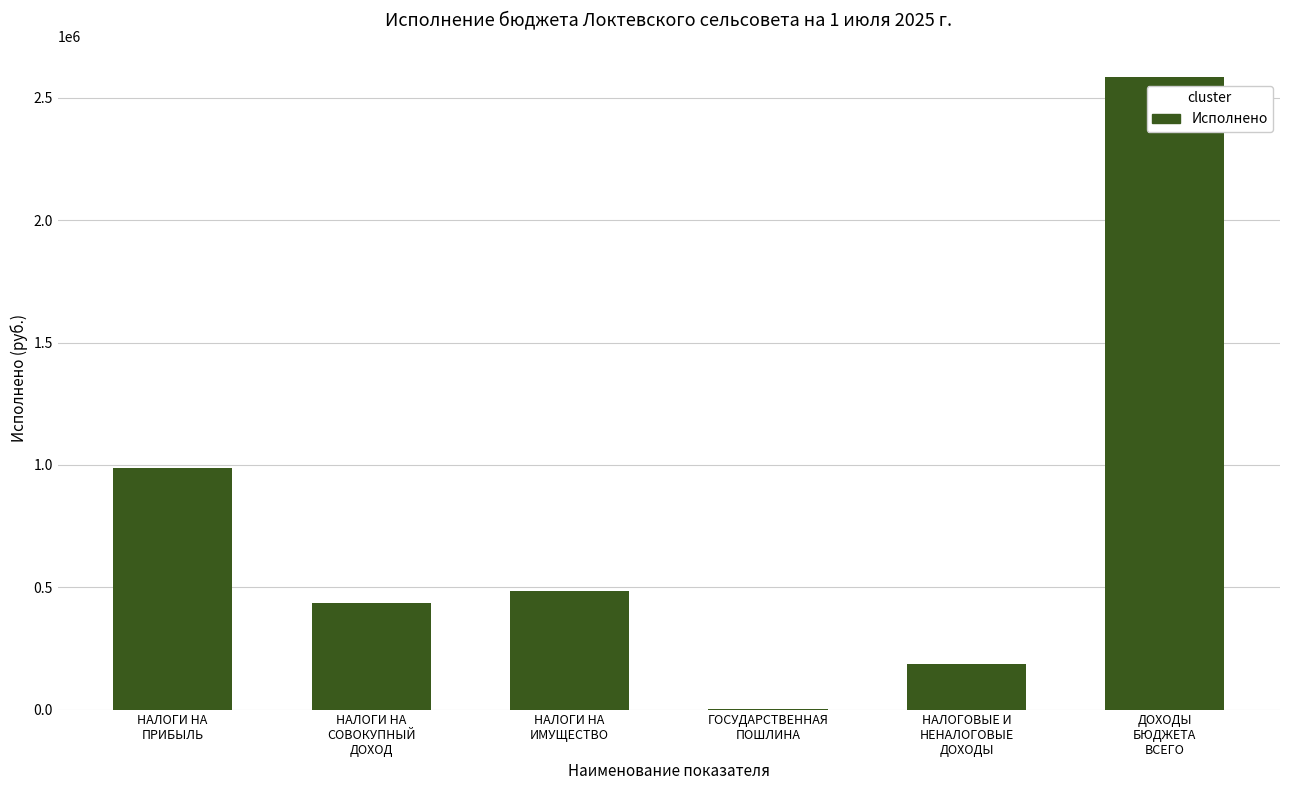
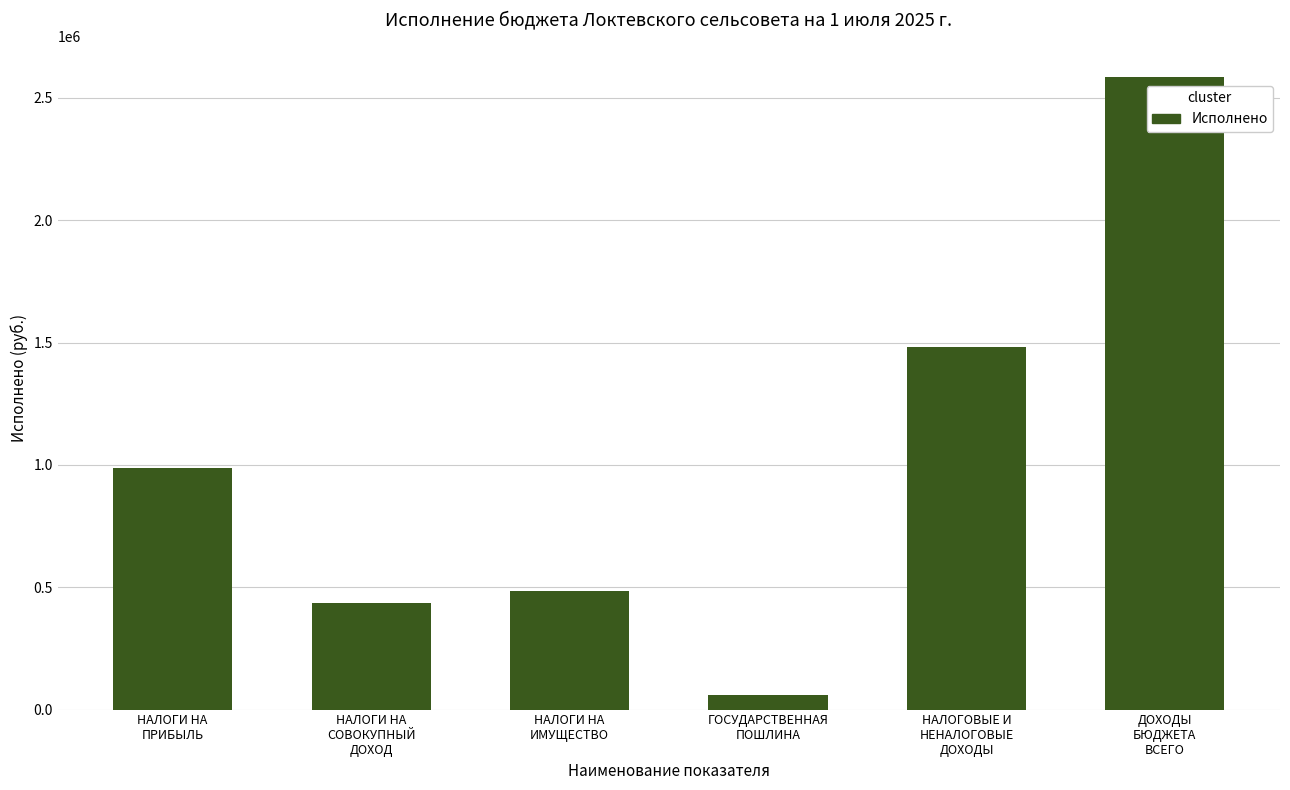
ГОСУДАРСТВЕННАЯ ПОШЛИНА: 0 -> 60000
НАЛОГОВЫЕ И НЕНАЛОГОВЫЕ ДОХОДЫ: 190000 -> 1480000
